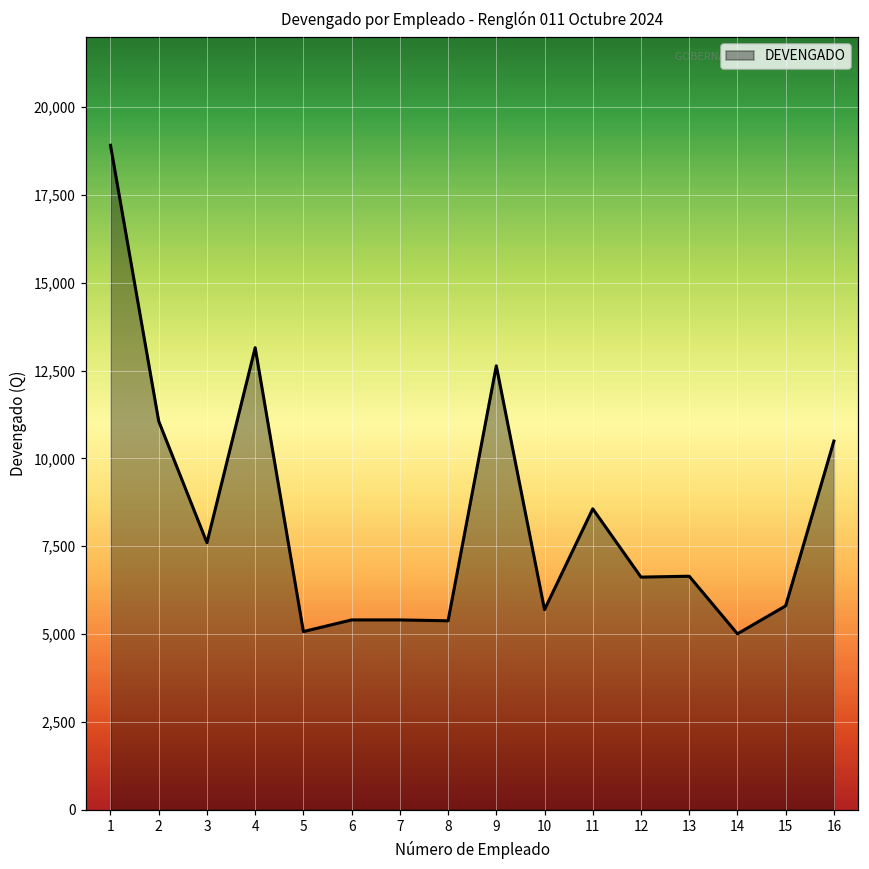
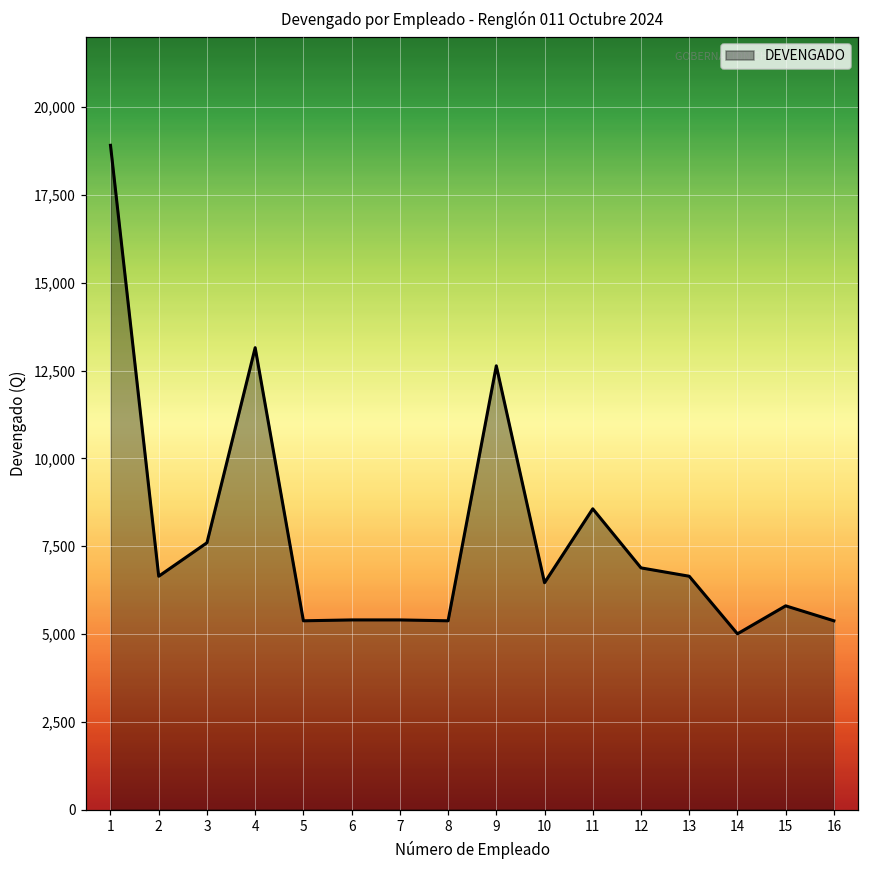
2: 11,100 -> 6,600
5: 5,100 -> 5,400
10: 5,700 -> 6,500
12: 6,600 -> 6,900
16: 10,500 -> 5,400
